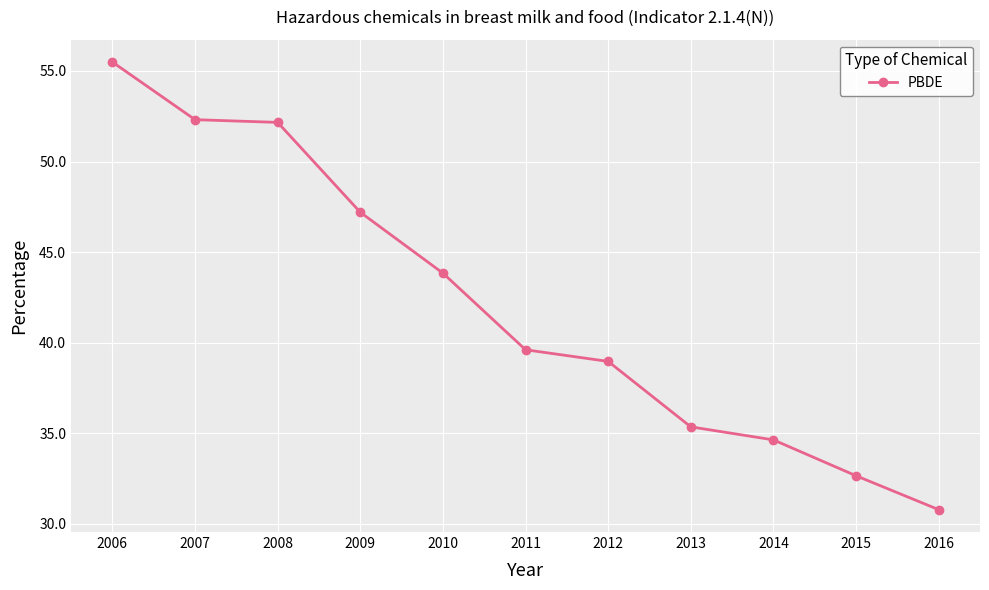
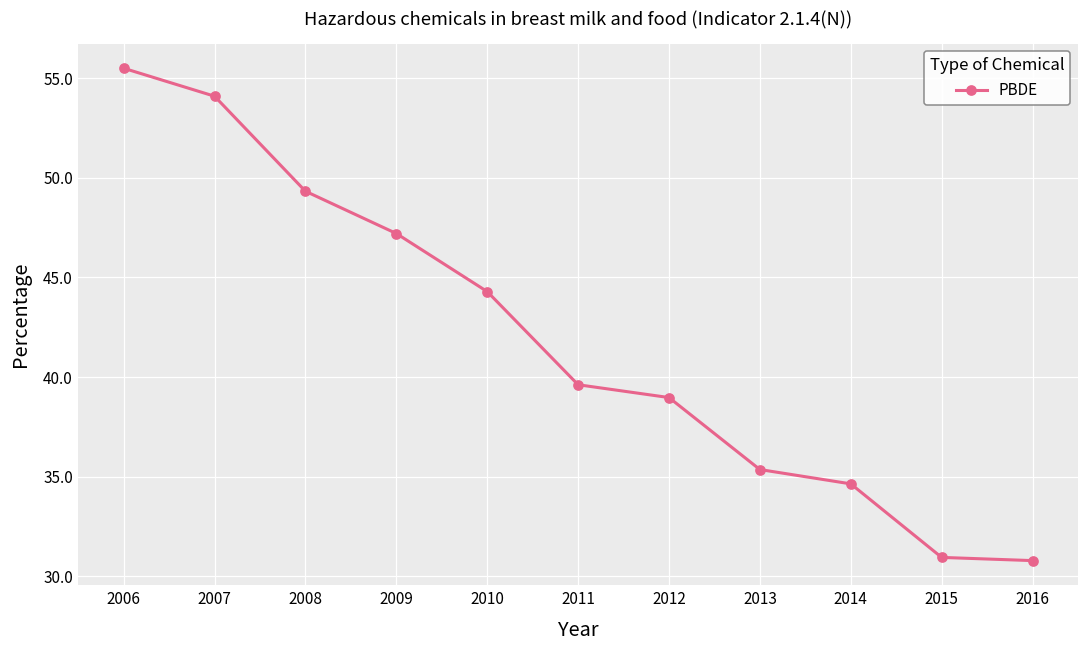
2007: 52.3 -> 54.1
2008: 52.2 -> 49.3
2010: 43.8 -> 44.3
2015: 32.7 -> 31.0
